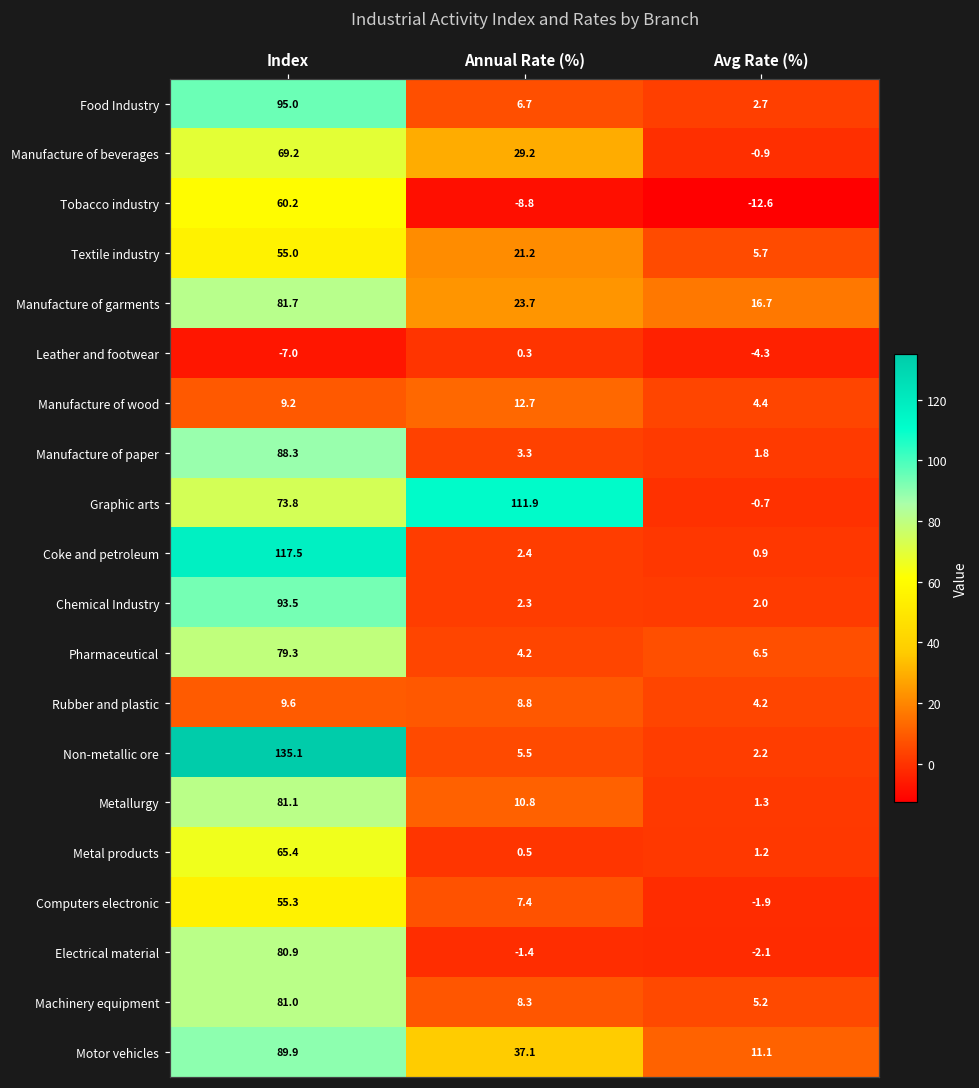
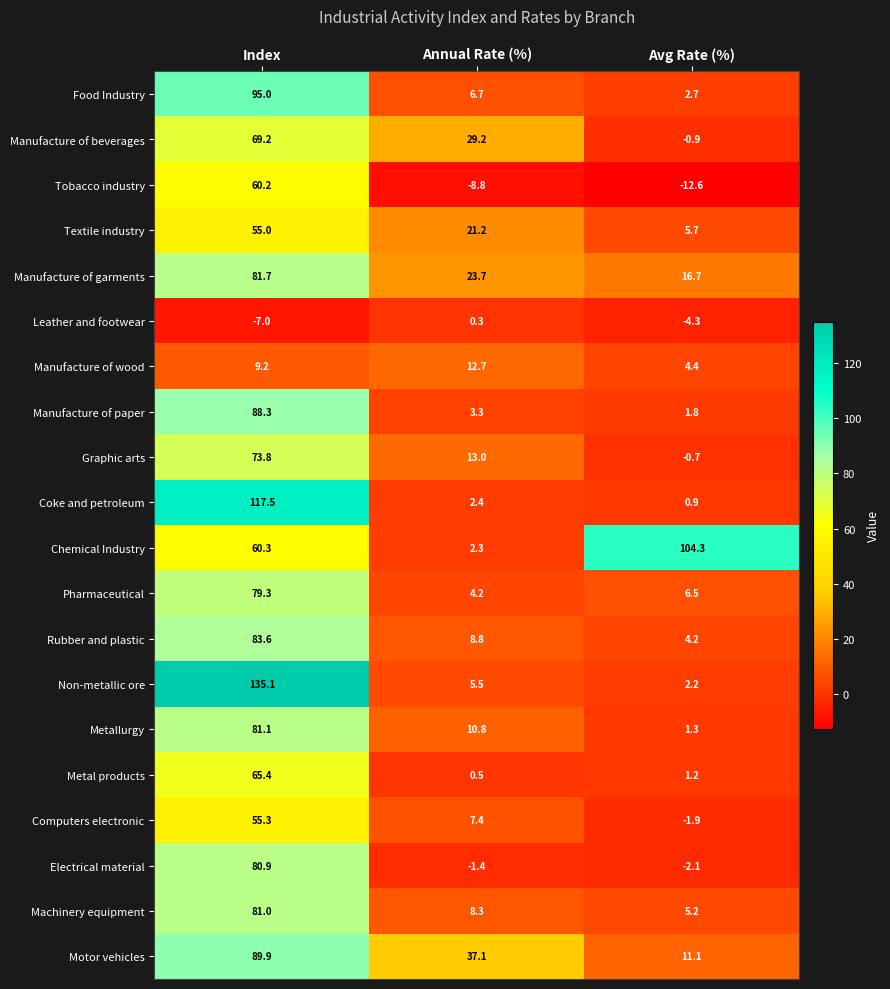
Graphic arts, Annual Rate (%): 111.9 -> 13.0
Chemical Industry, Index: 93.5 -> 60.3
Chemical Industry, Avg Rate (%): 2.0 -> 104.3
Rubber and plastic, Index: 9.6 -> 83.6
